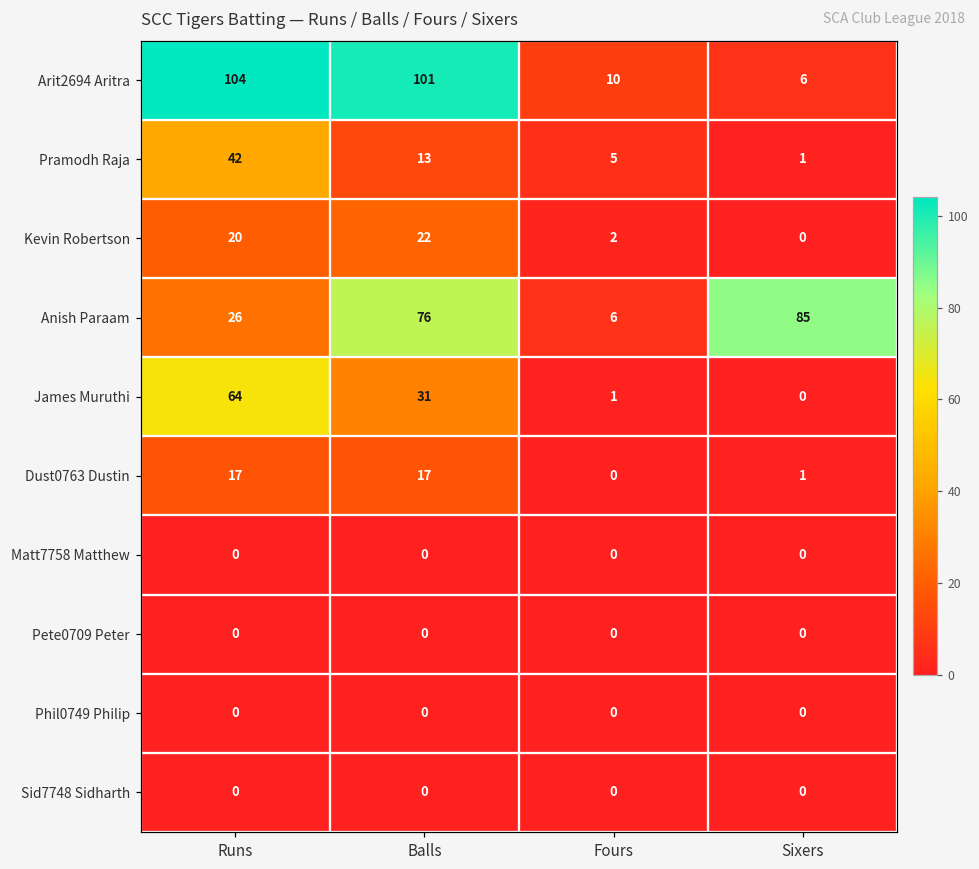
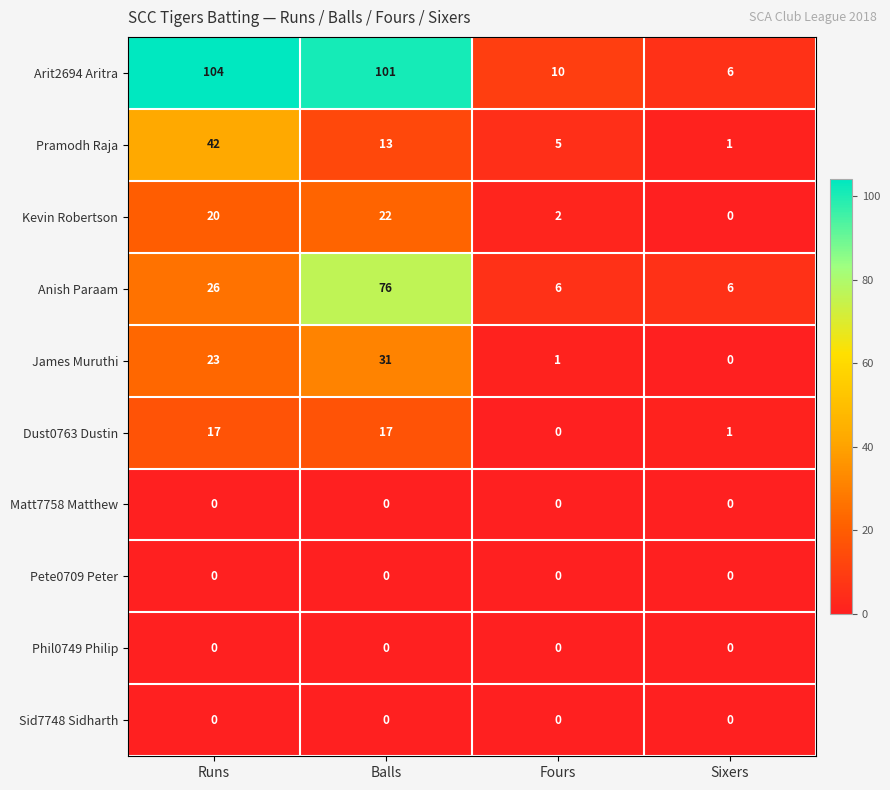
Anish Paraam, Sixers: 85 -> 6
James Muruthi, Runs: 64 -> 23
